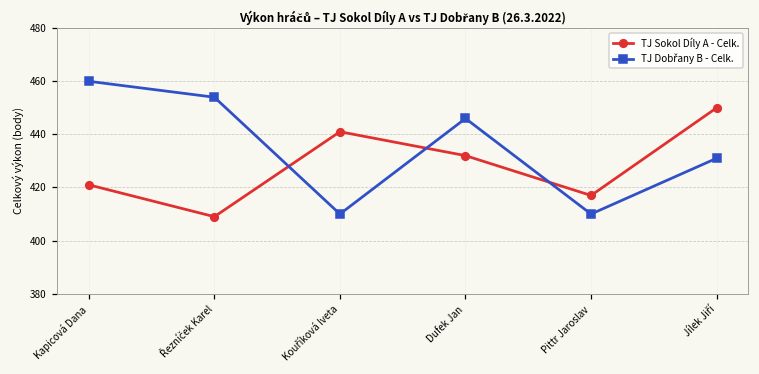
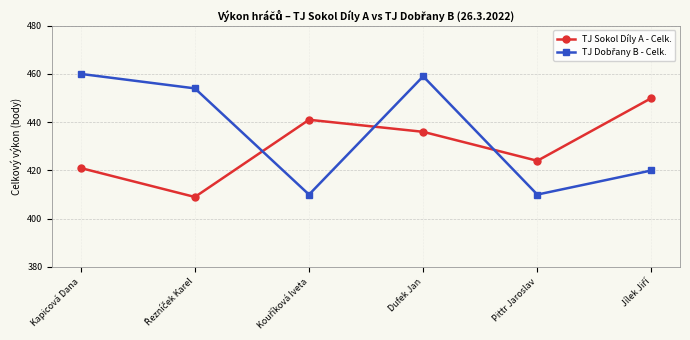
TJ Sokol Díly A - Celk., Dufek Jan: 432 -> 436
TJ Dobřany B - Celk., Dufek Jan: 446 -> 459
TJ Sokol Díly A - Celk., Pittr Jaroslav: 417 -> 424
TJ Dobřany B - Celk., Jílek Jiří: 431 -> 420
